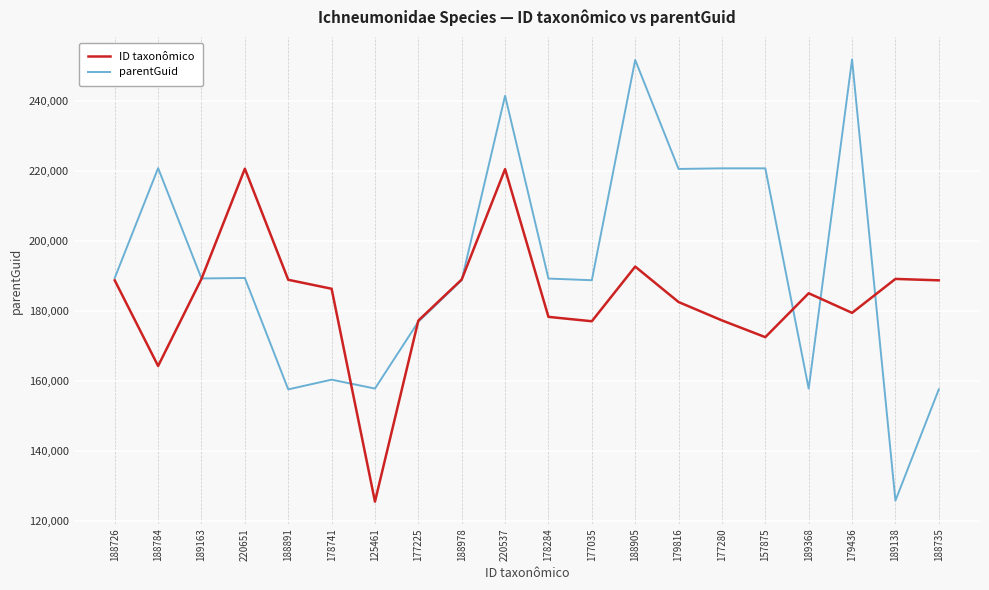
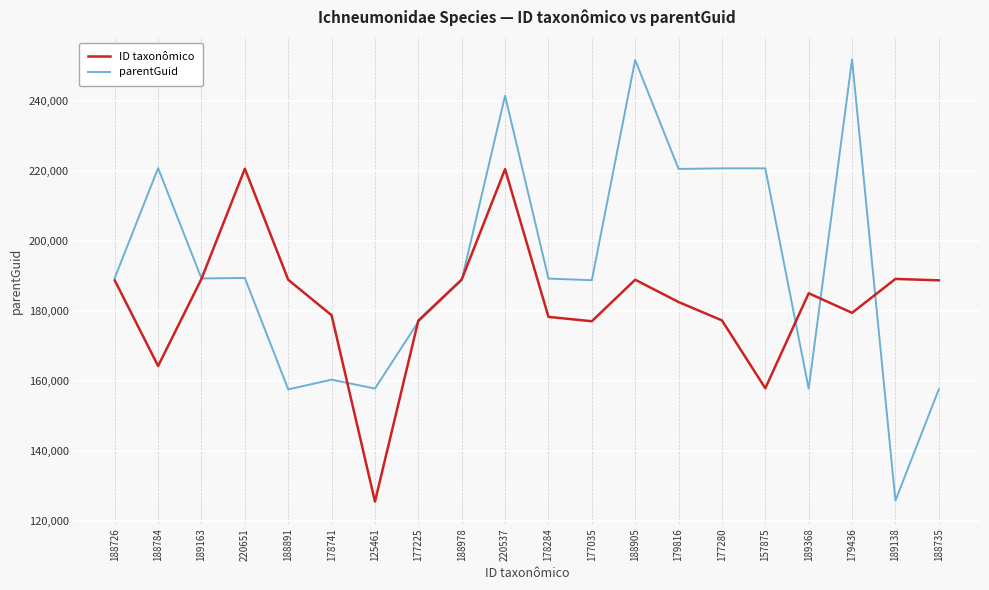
ID taxonômico, 178741: 186,000 -> 179,000
ID taxonômico, 188905: 193,000 -> 189,000
ID taxonômico, 157875: 172,000 -> 158,000
